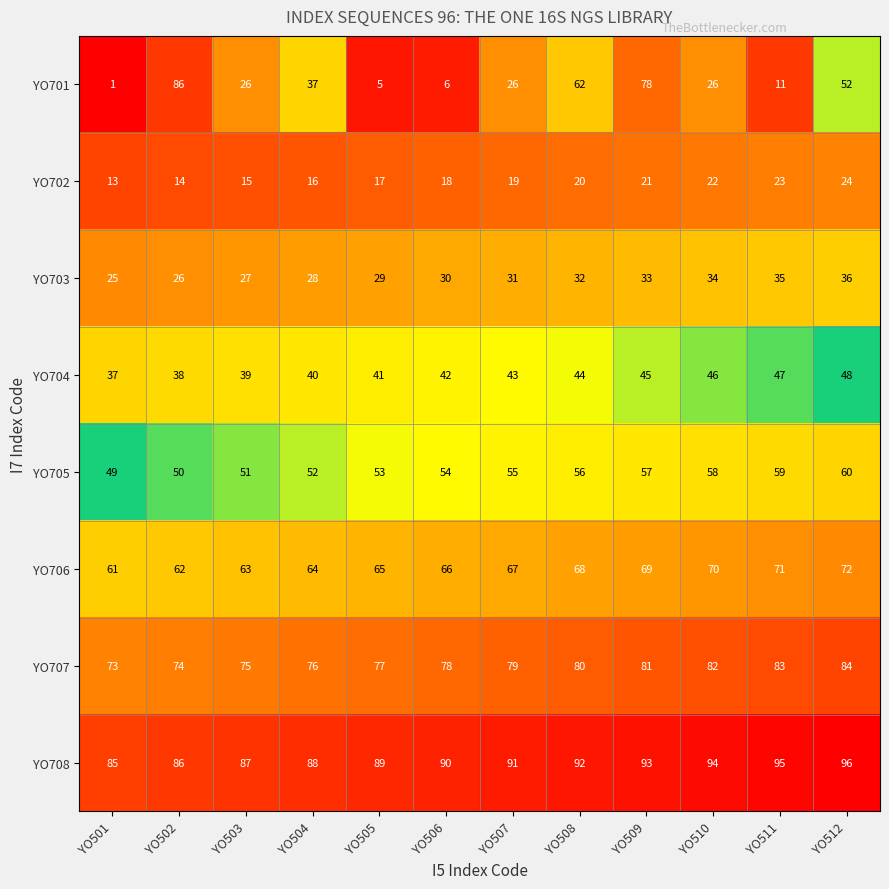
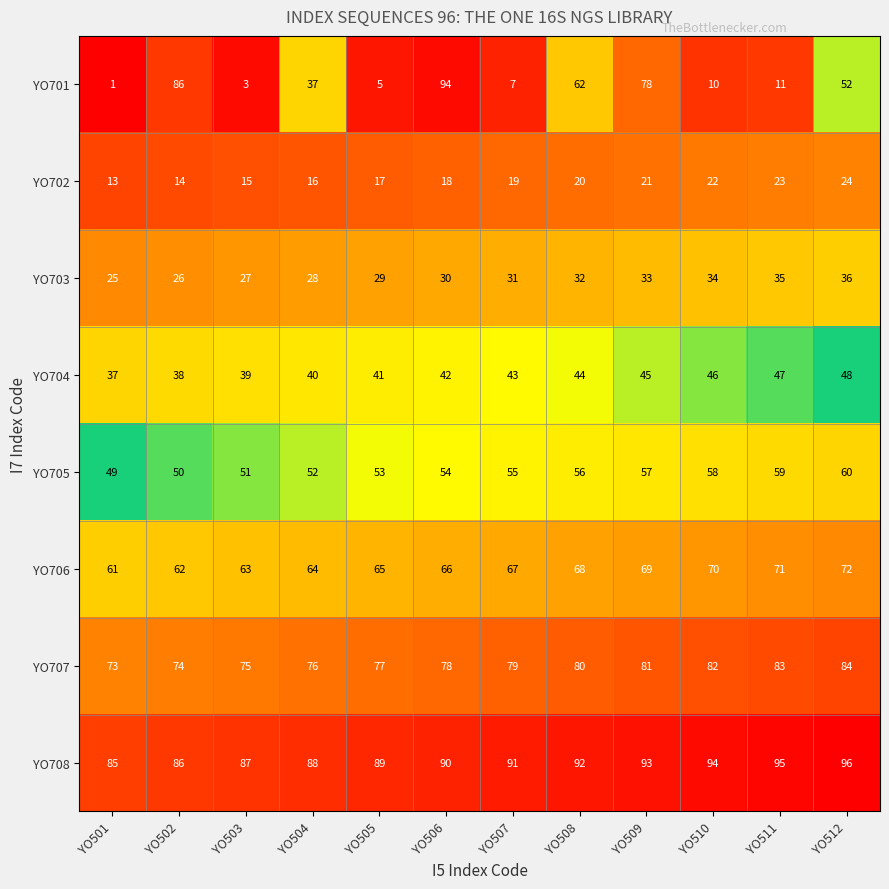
YO701, YO503: 26 -> 3
YO701, YO506: 6 -> 94
YO701, YO507: 26 -> 7
YO701, YO510: 26 -> 10
